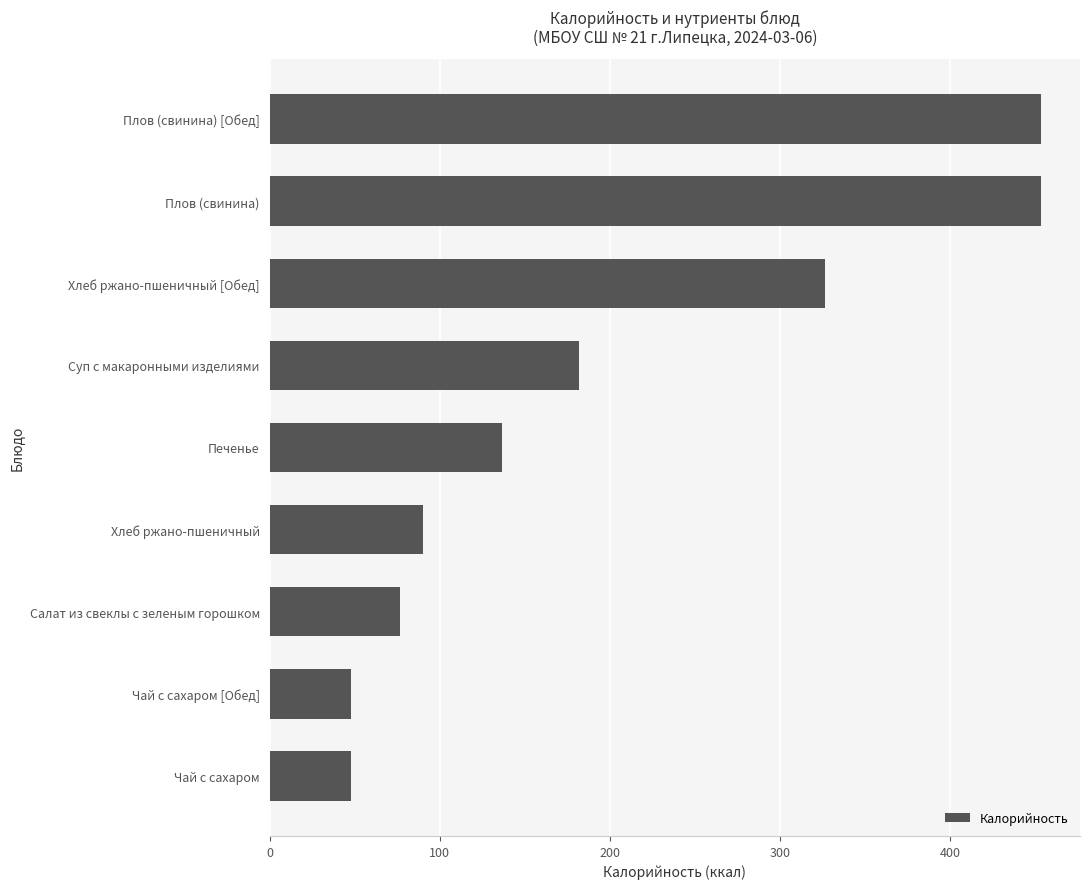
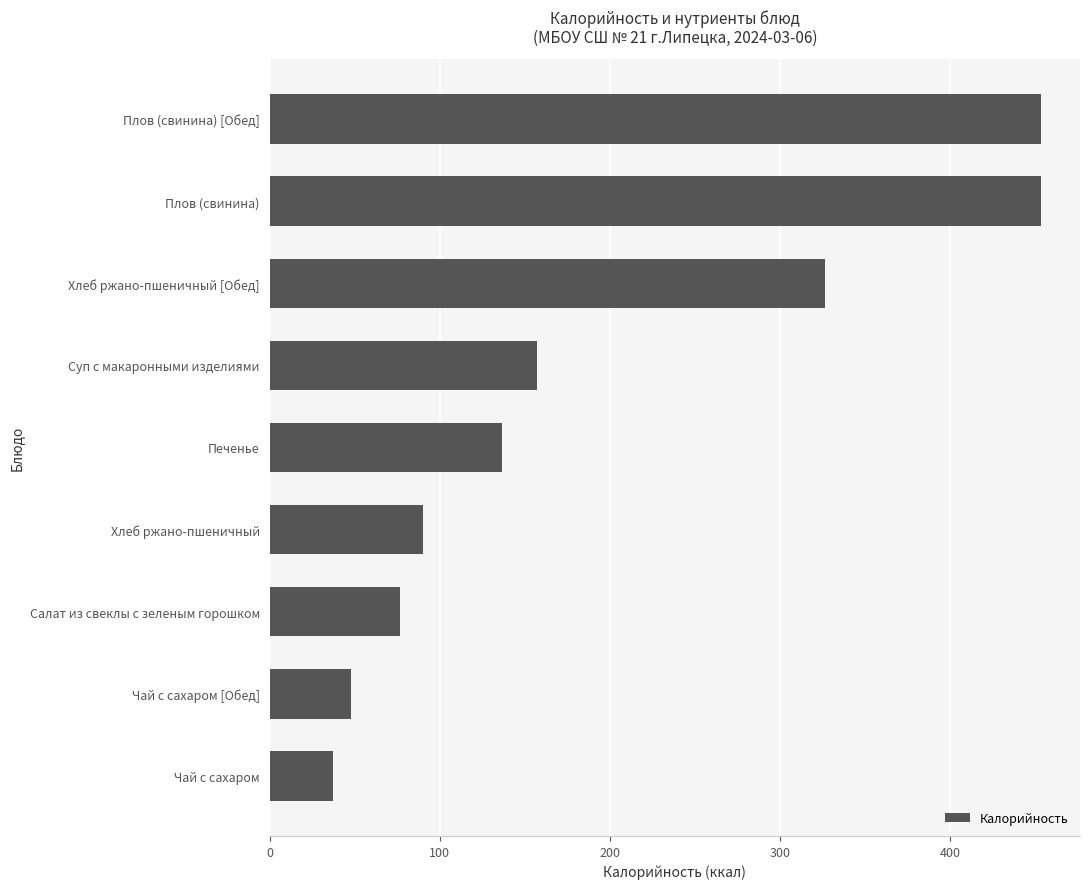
Суп с макаронными изделиями: 182 -> 157
Чай с сахаром: 48 -> 37
